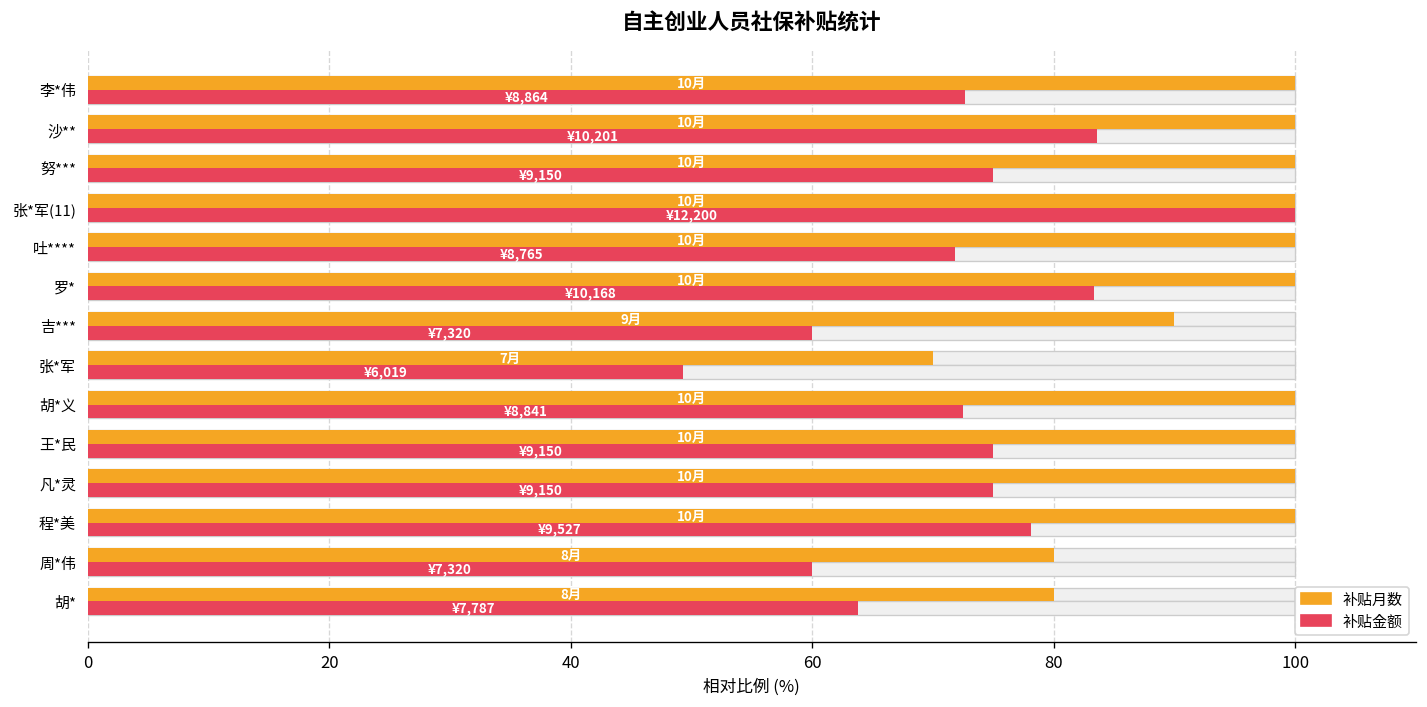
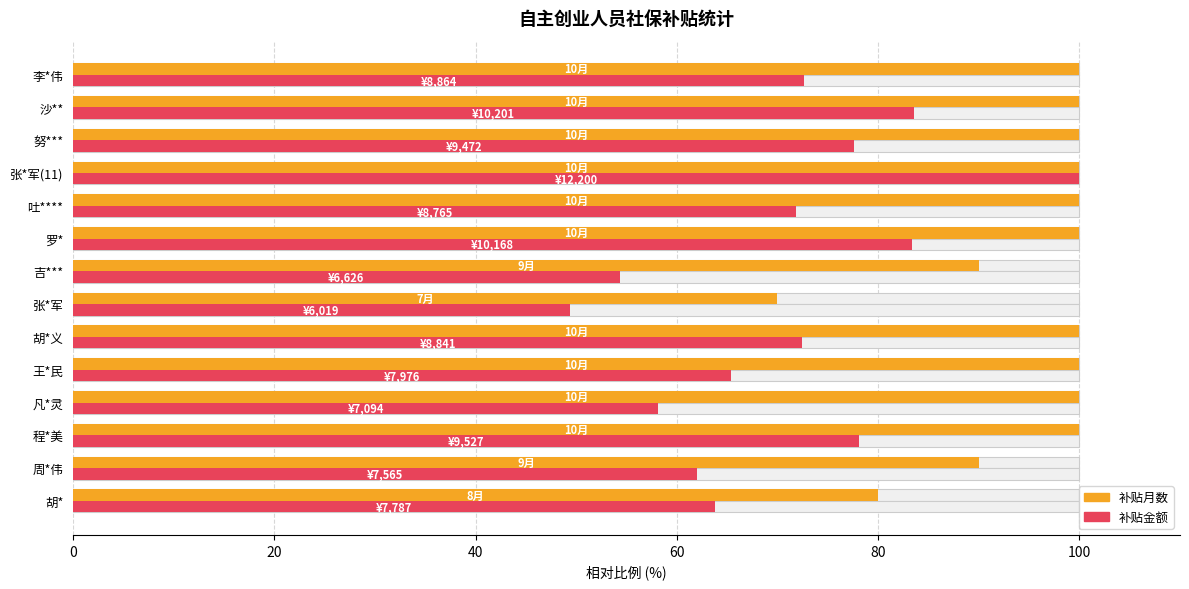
补贴金额, 努***: ¥9,150 -> ¥9,472
补贴金额, 吉***: ¥7,320 -> ¥6,626
补贴金额, 王*民: ¥9,150 -> ¥7,976
补贴金额, 凡*灵: ¥9,150 -> ¥7,094
补贴月数, 周*伟: 8月 -> 9月
补贴金额, 周*伟: ¥7,320 -> ¥7,565
